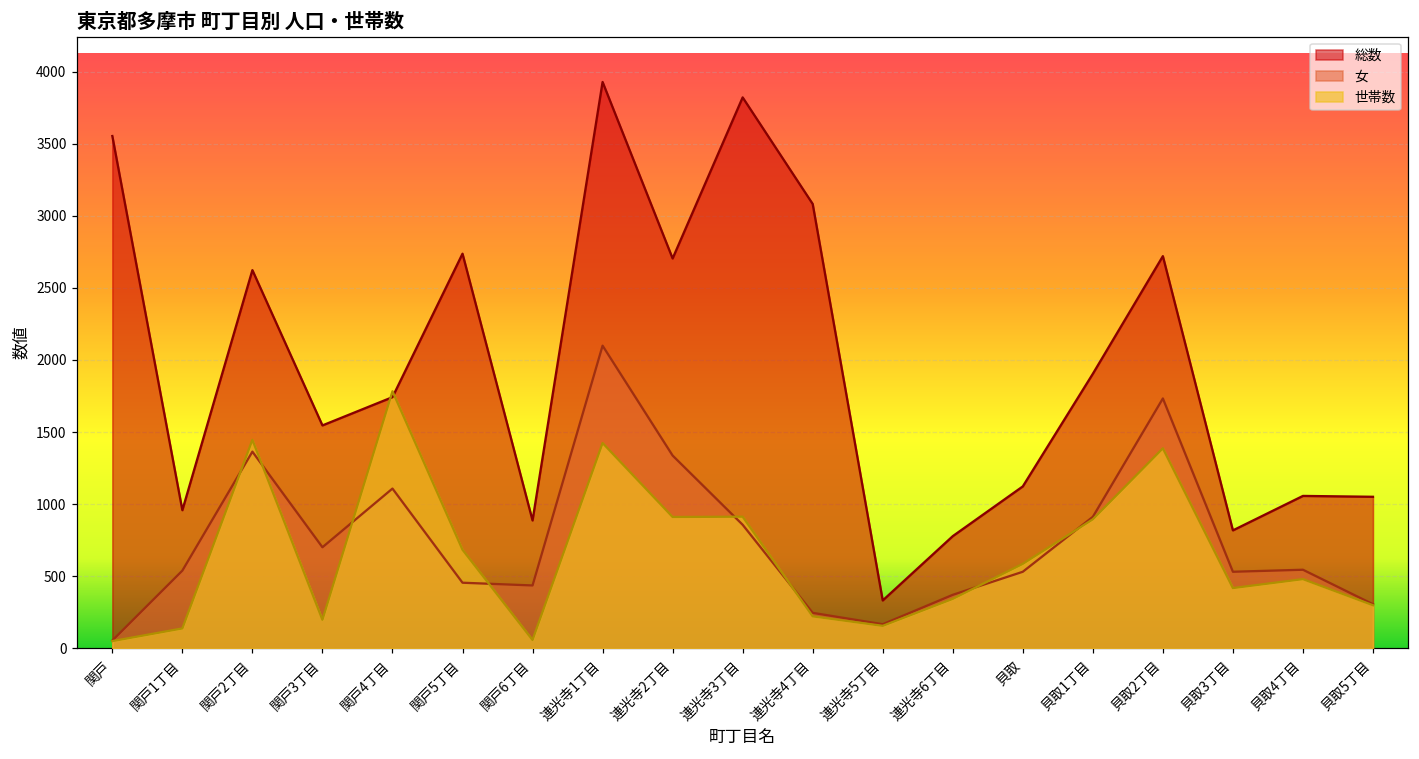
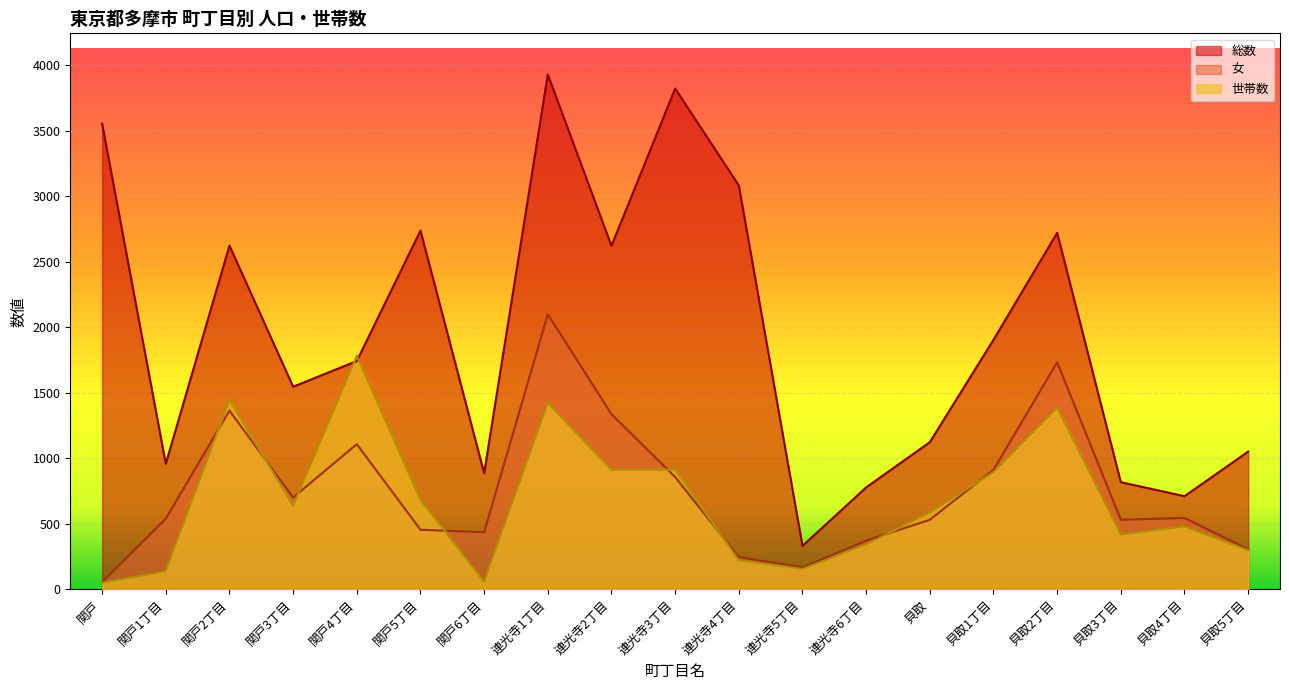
世帯数, 関戸3丁目: 200 -> 640
総数, 連光寺2丁目: 2700 -> 2620
総数, 貝取4丁目: 1060 -> 710
